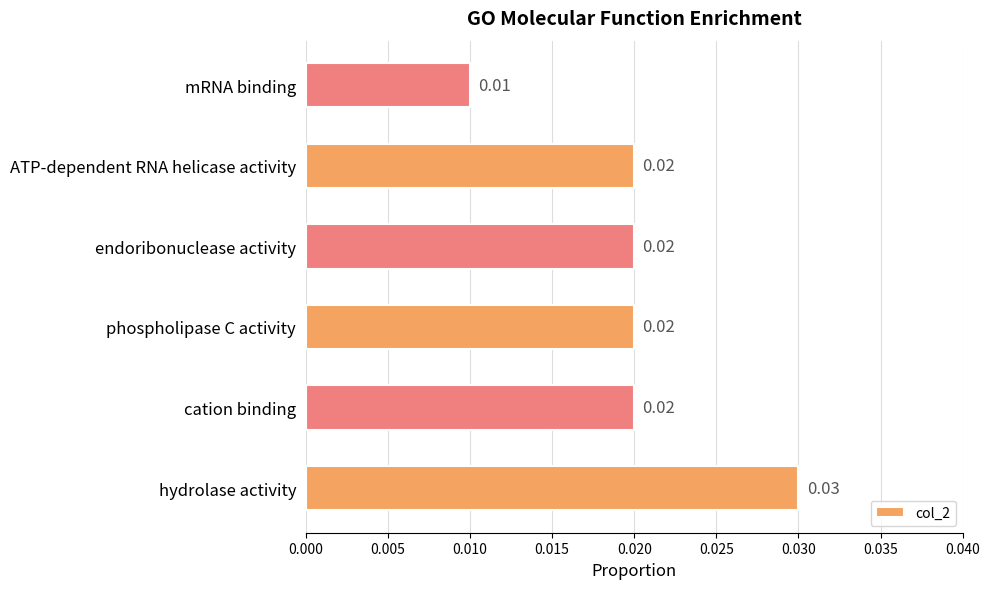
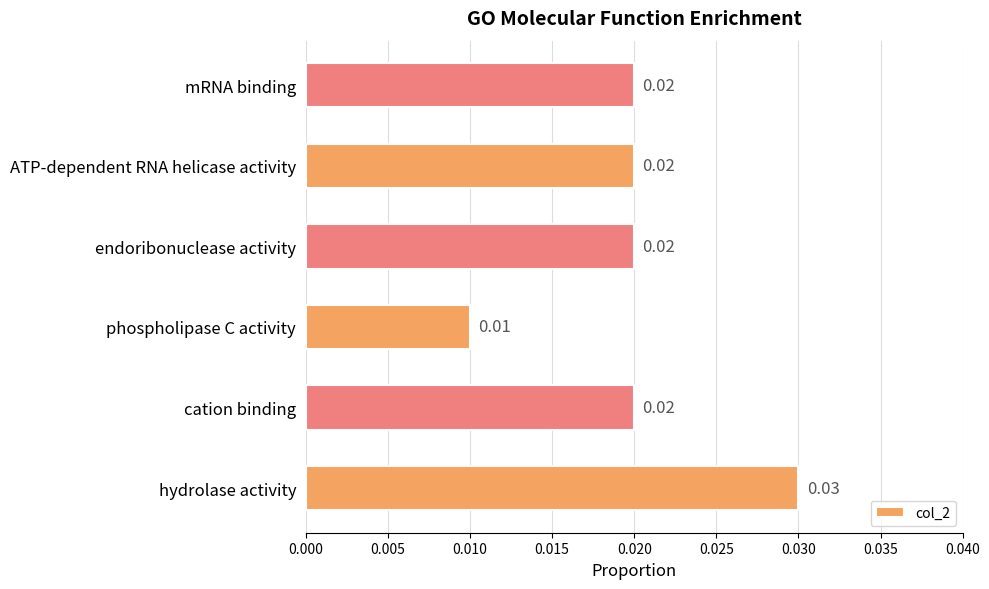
mRNA binding: 0.01 -> 0.02
phospholipase C activity: 0.02 -> 0.01
